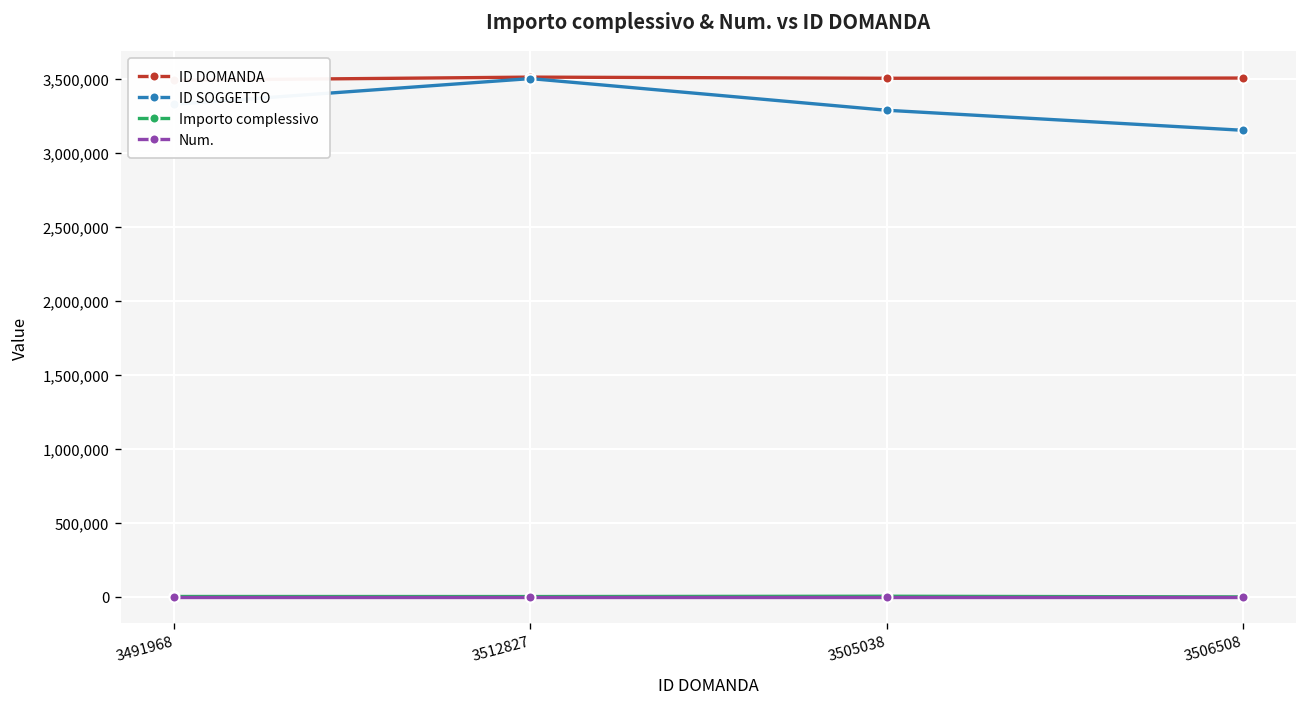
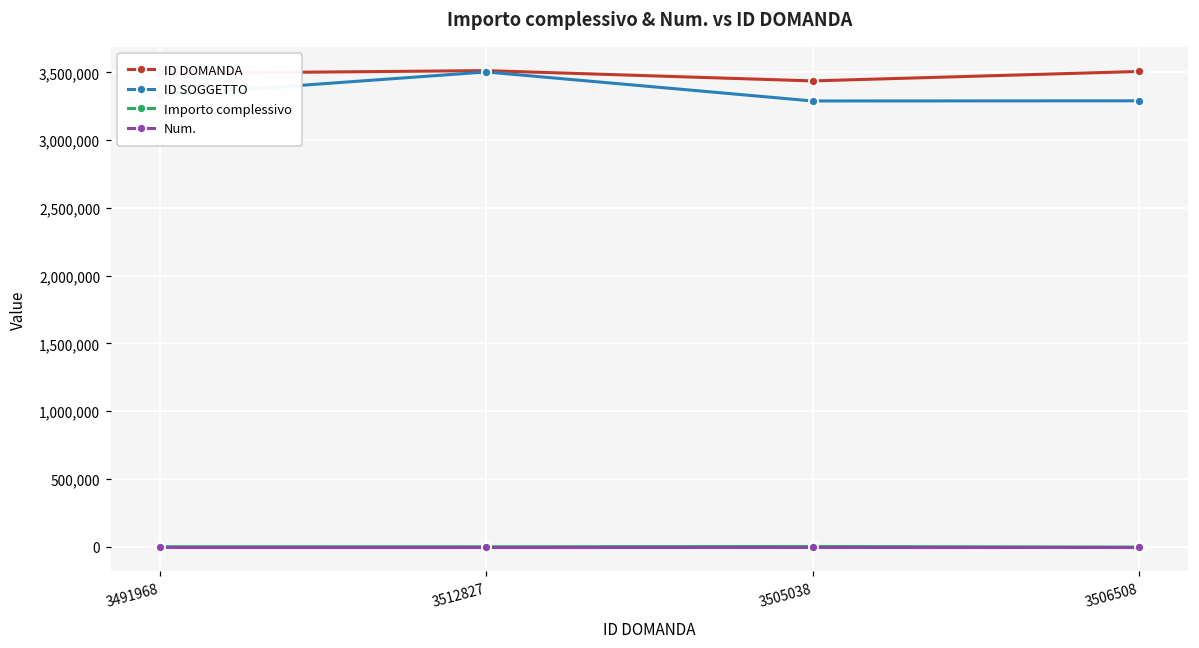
ID DOMANDA, 3505038: 3,510,000 -> 3,440,000
ID SOGGETTO, 3506508: 3,150,000 -> 3,290,000
